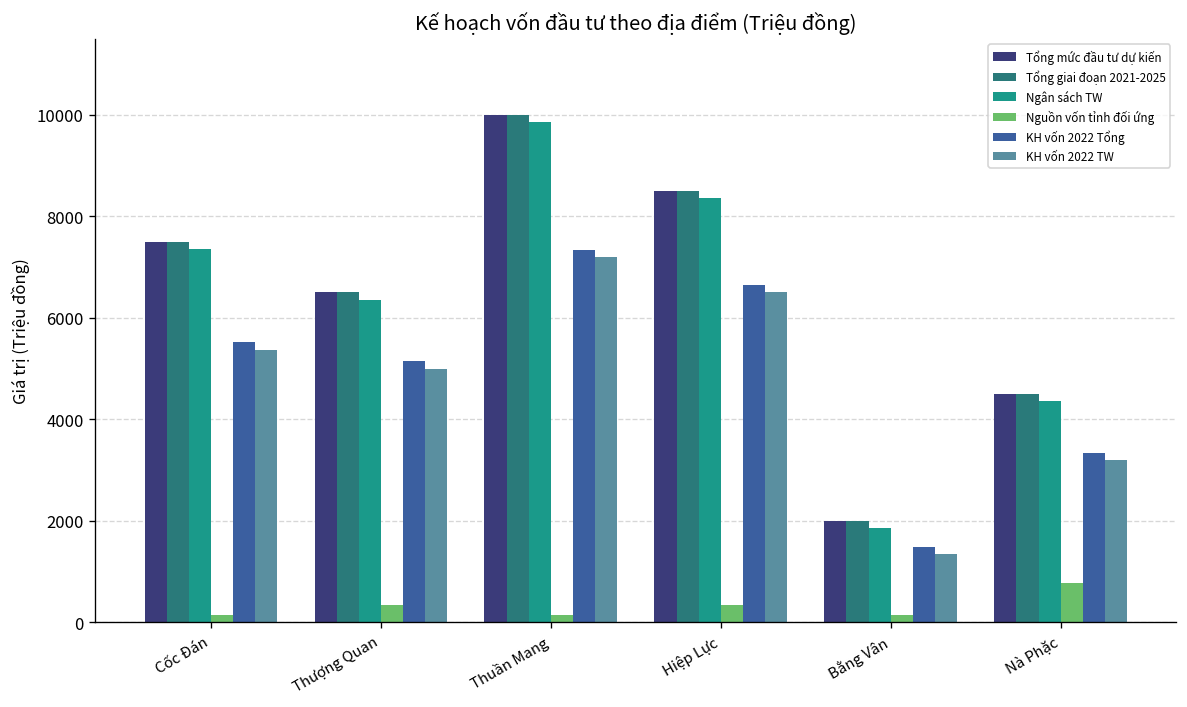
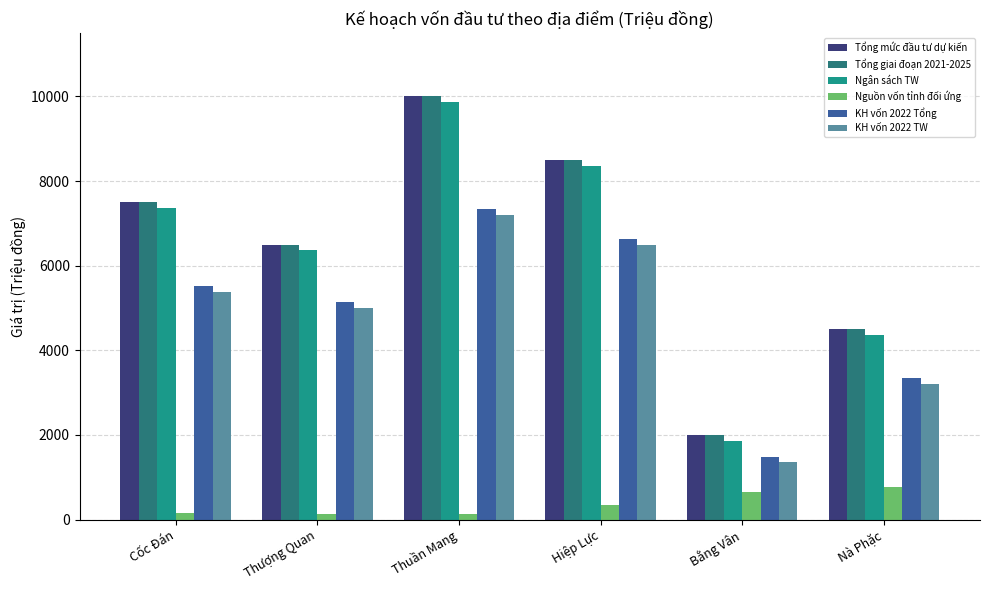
Nguồn vốn tỉnh đối ứng, Thượng Quan: 400 -> 100
Nguồn vốn tỉnh đối ứng, Bằng Vân: 100 -> 600
